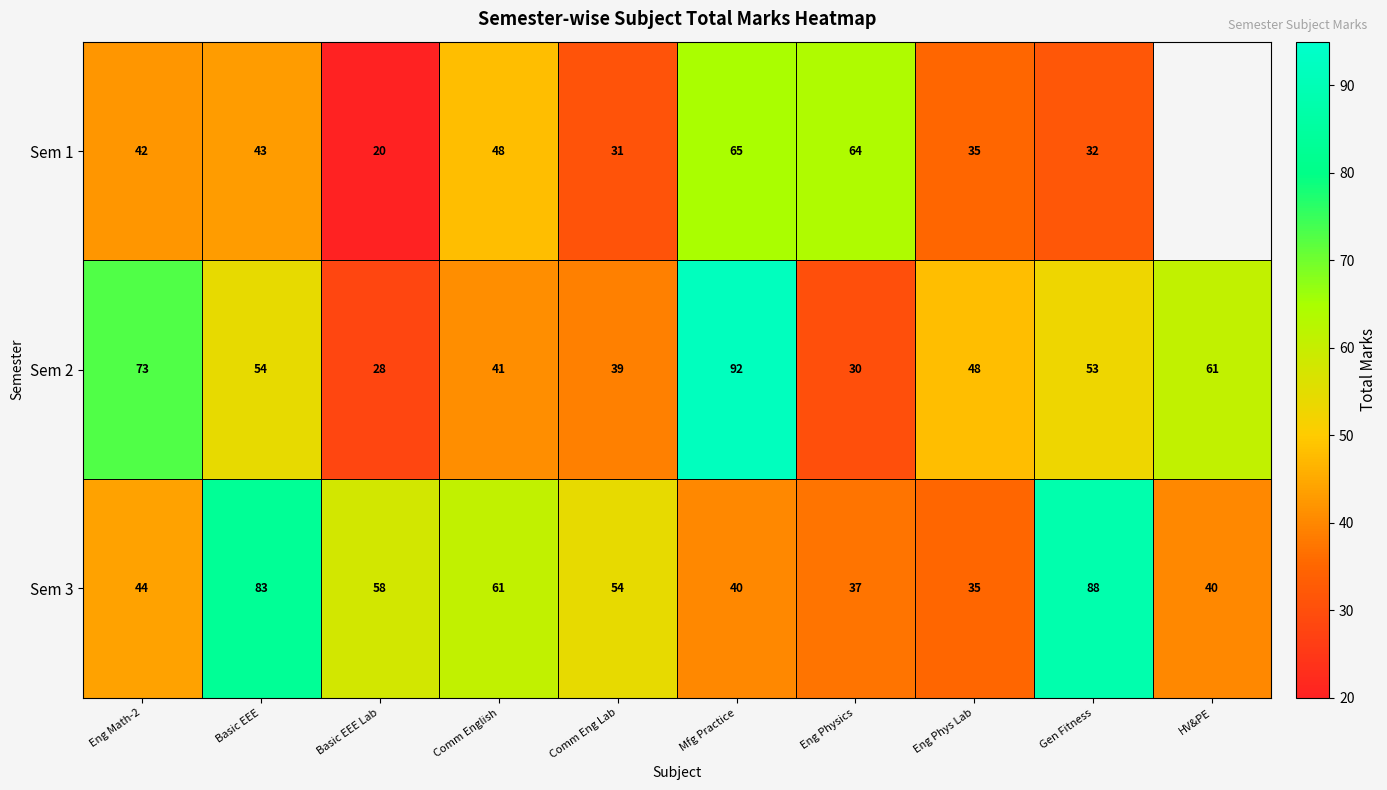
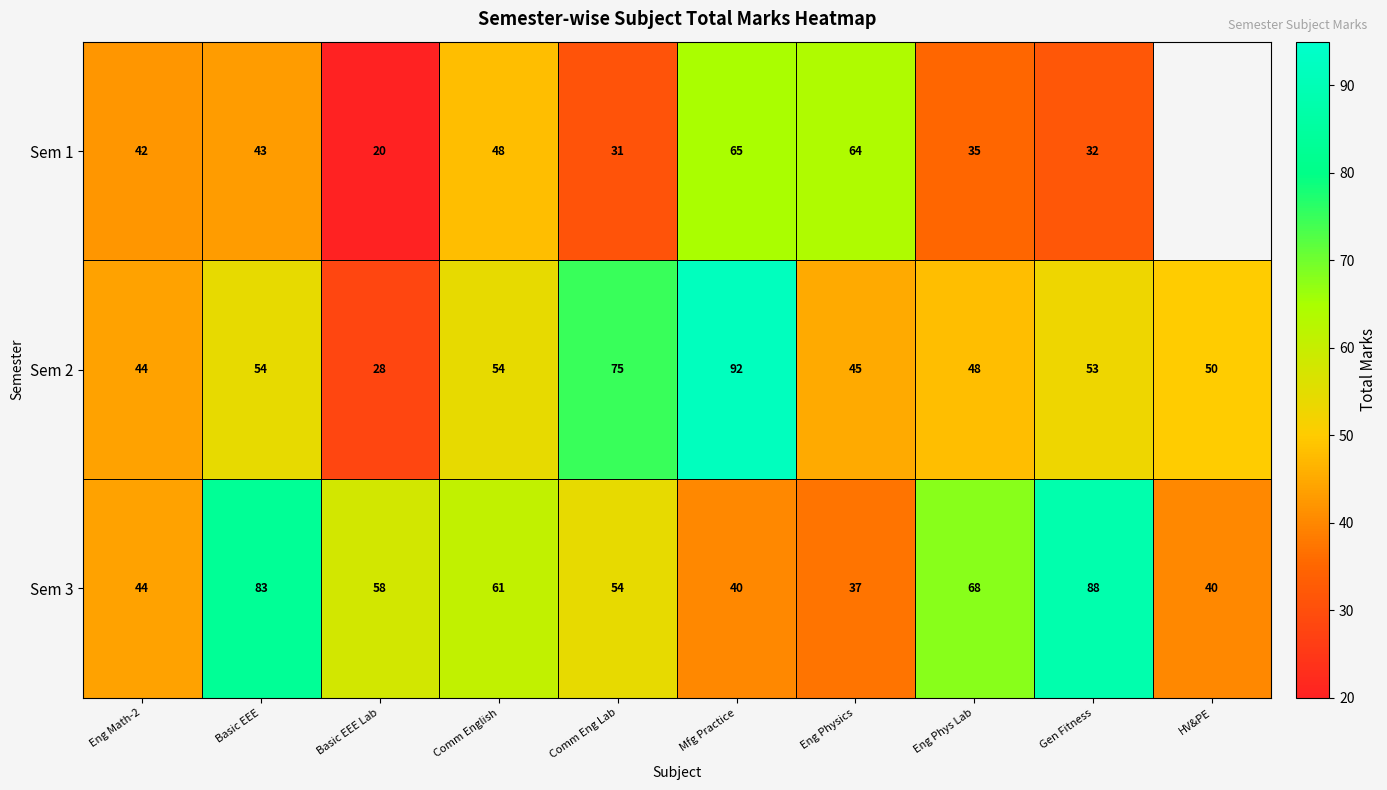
Sem 2, Eng Math-2: 73 -> 44
Sem 2, Comm English: 41 -> 54
Sem 2, Comm Eng Lab: 39 -> 75
Sem 2, Eng Physics: 30 -> 45
Sem 2, HV&PE: 61 -> 50
Sem 3, Eng Phys Lab: 35 -> 68
